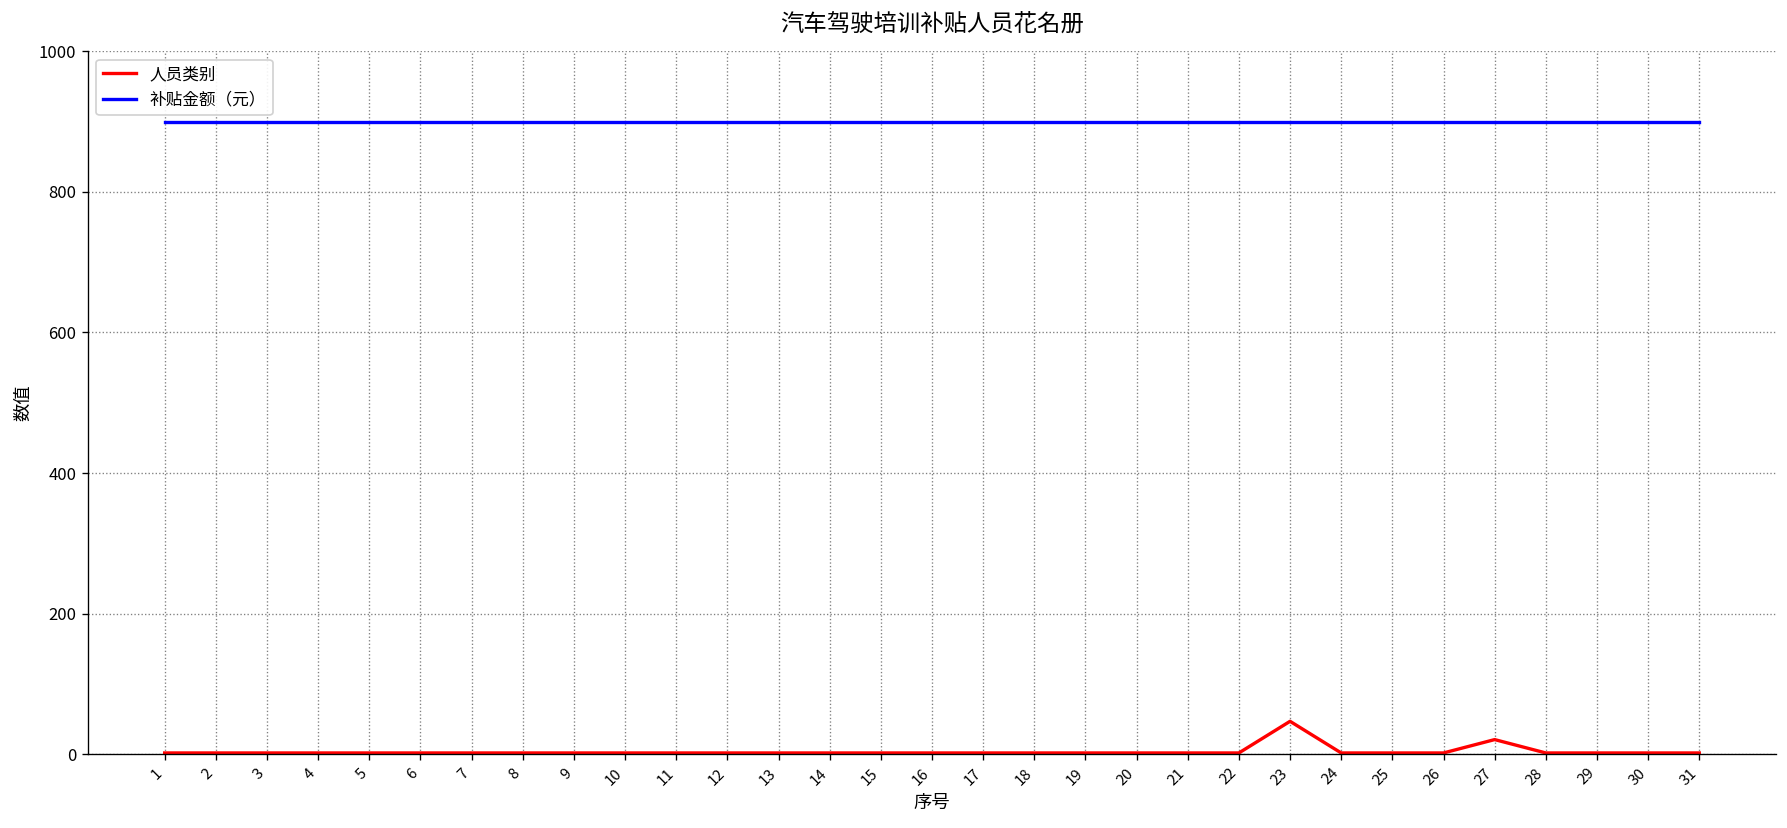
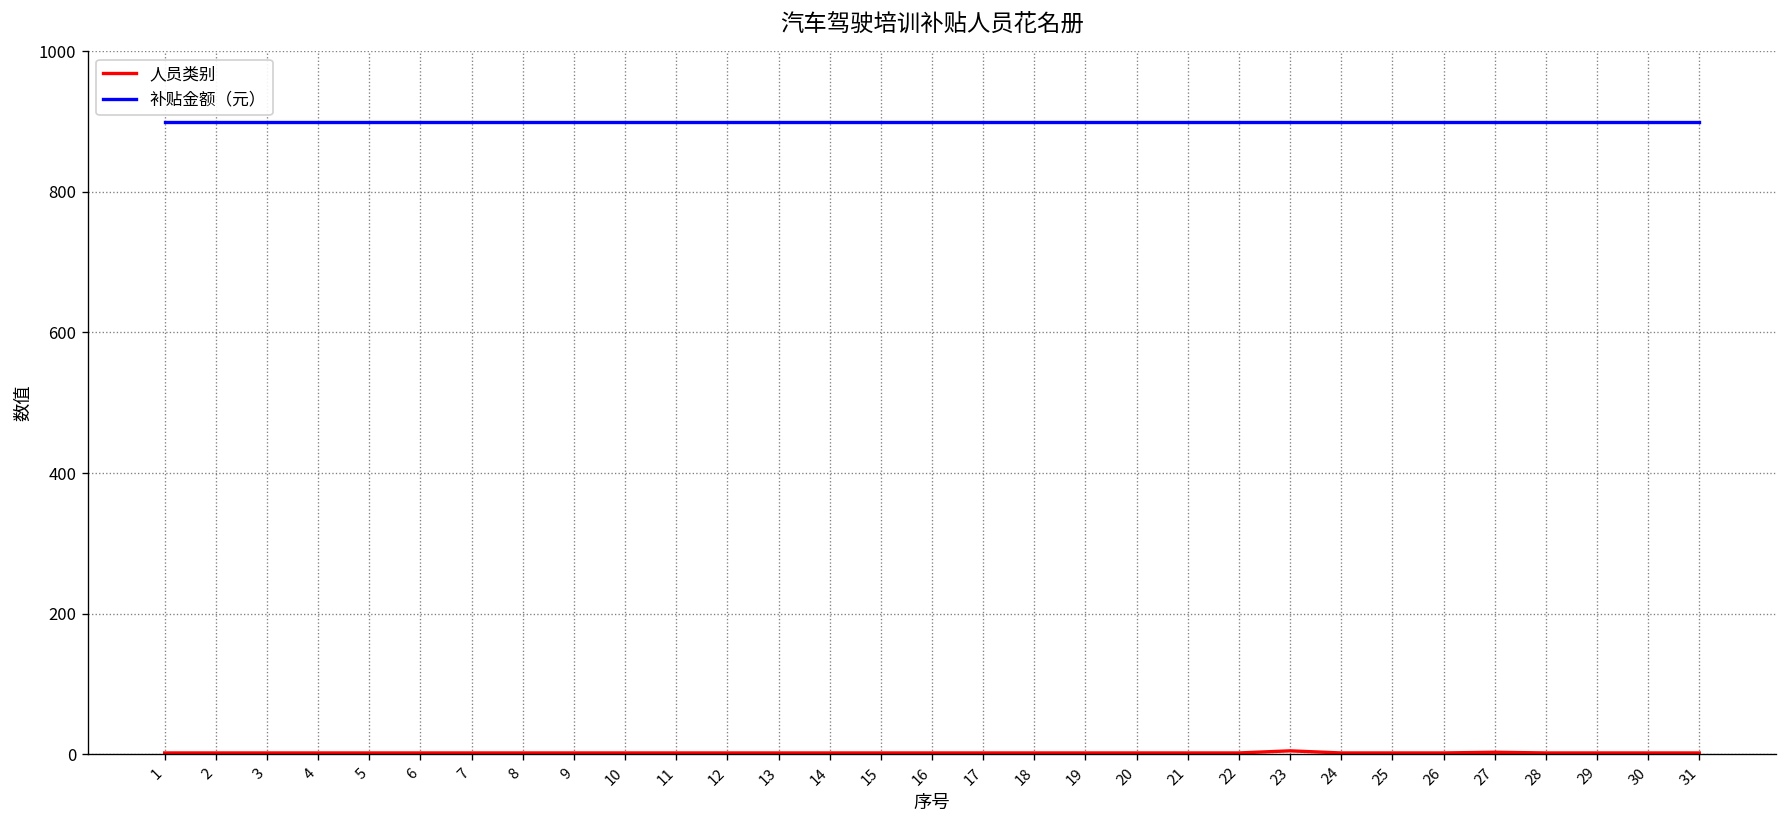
人员类别, 23: 50 -> 10
人员类别, 27: 20 -> 0
